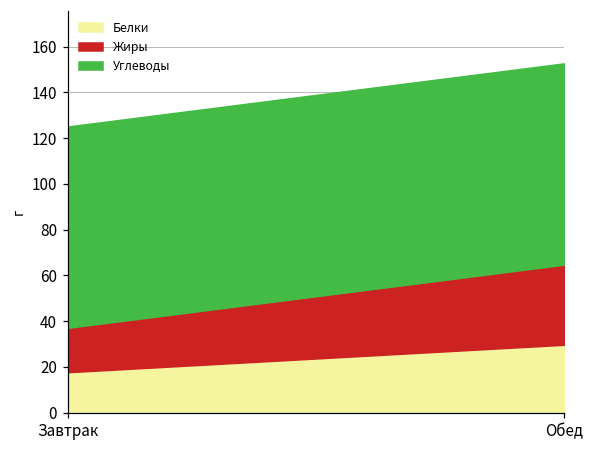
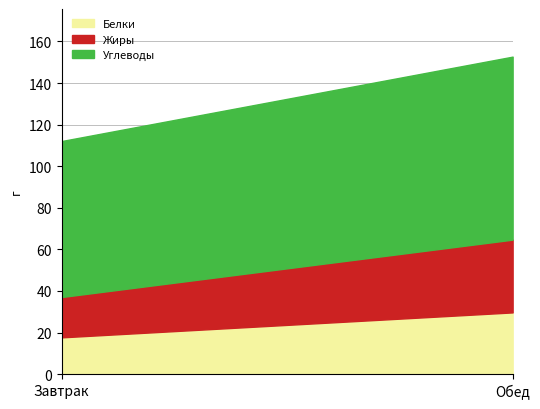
Углеводы, Завтрак: 88 -> 75
